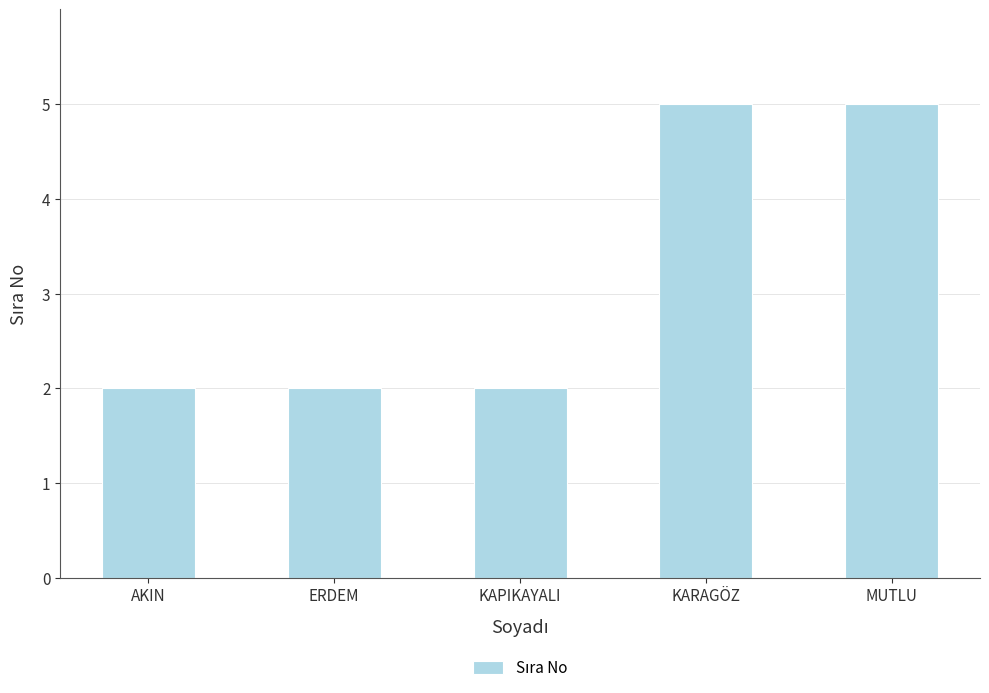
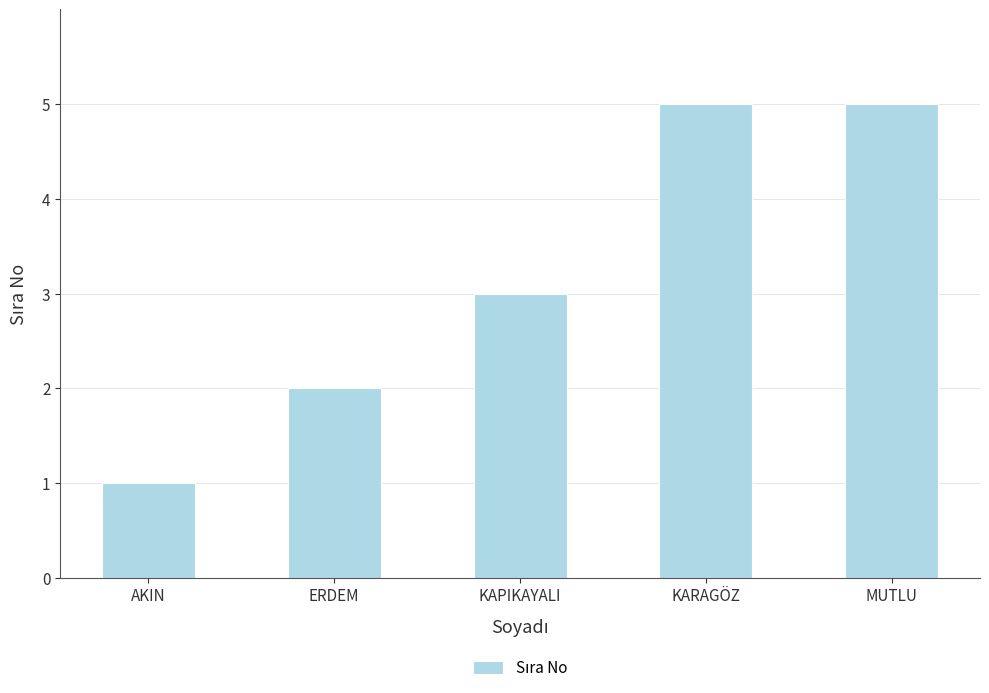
AKIN: 2 -> 1
KAPIKAYALI: 2 -> 3
